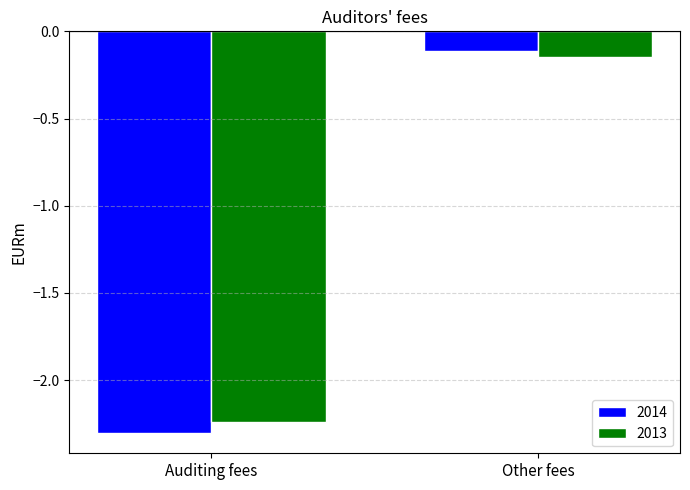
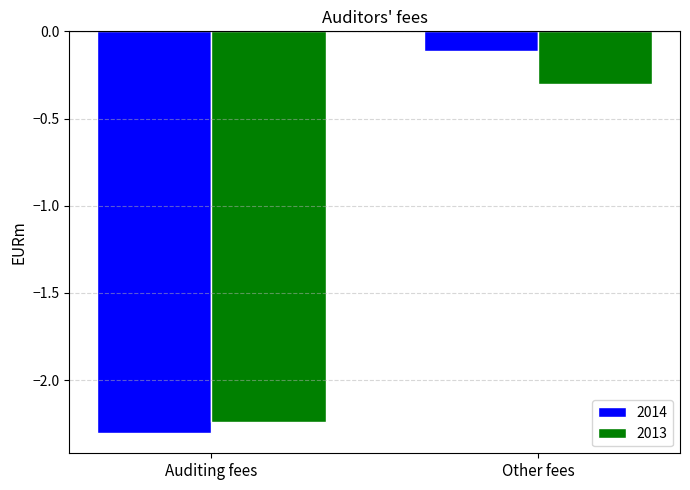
2013, Other fees: -0.15 -> -0.30
